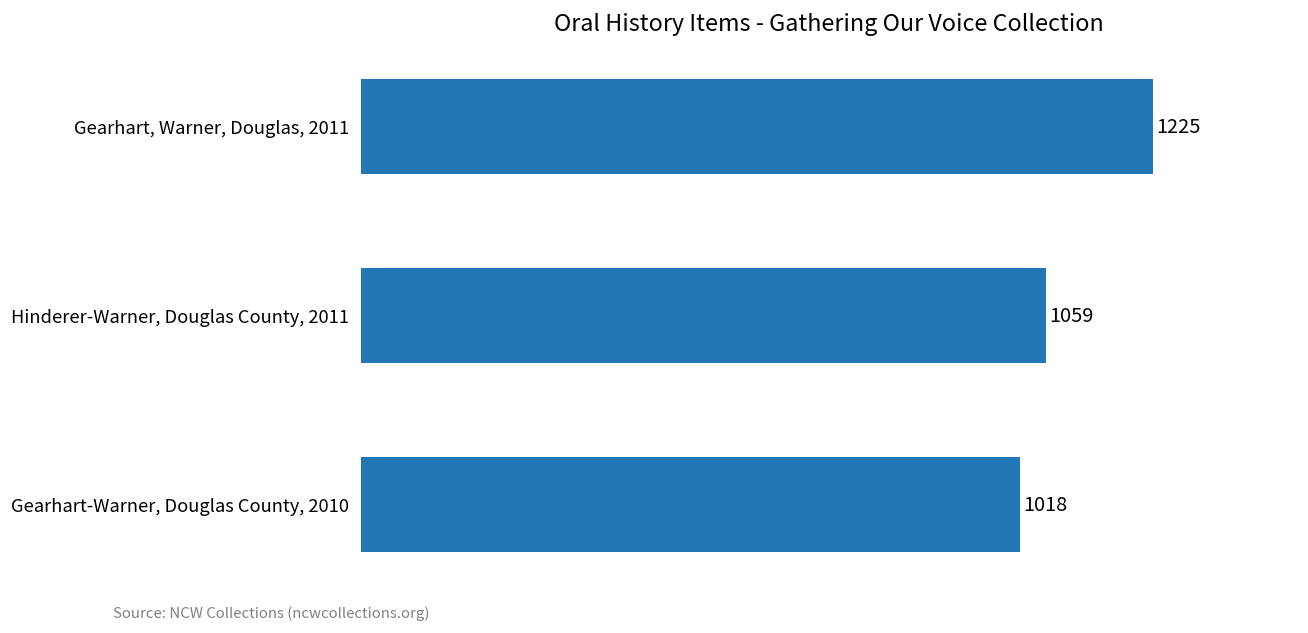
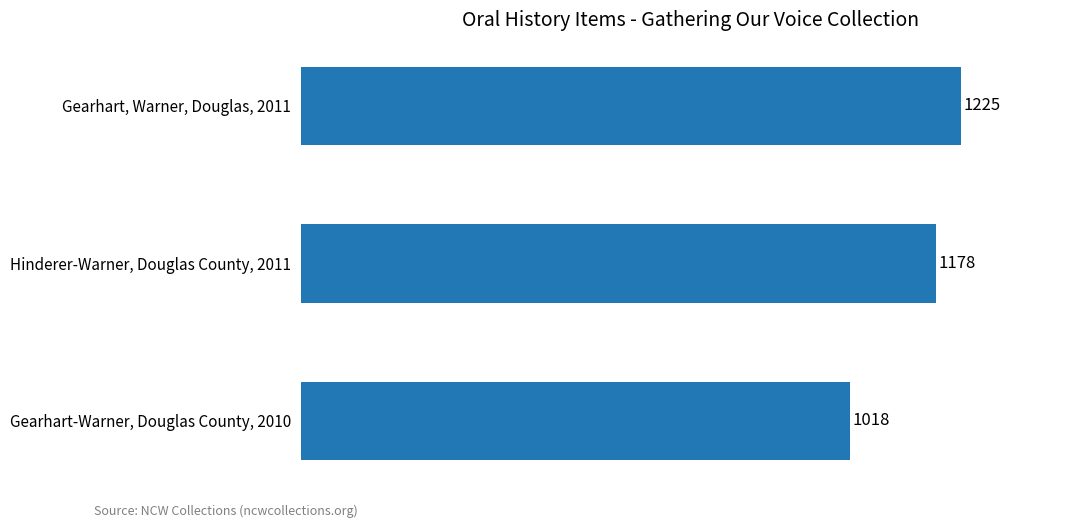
Hinderer-Warner, Douglas County, 2011: 1059 -> 1178
